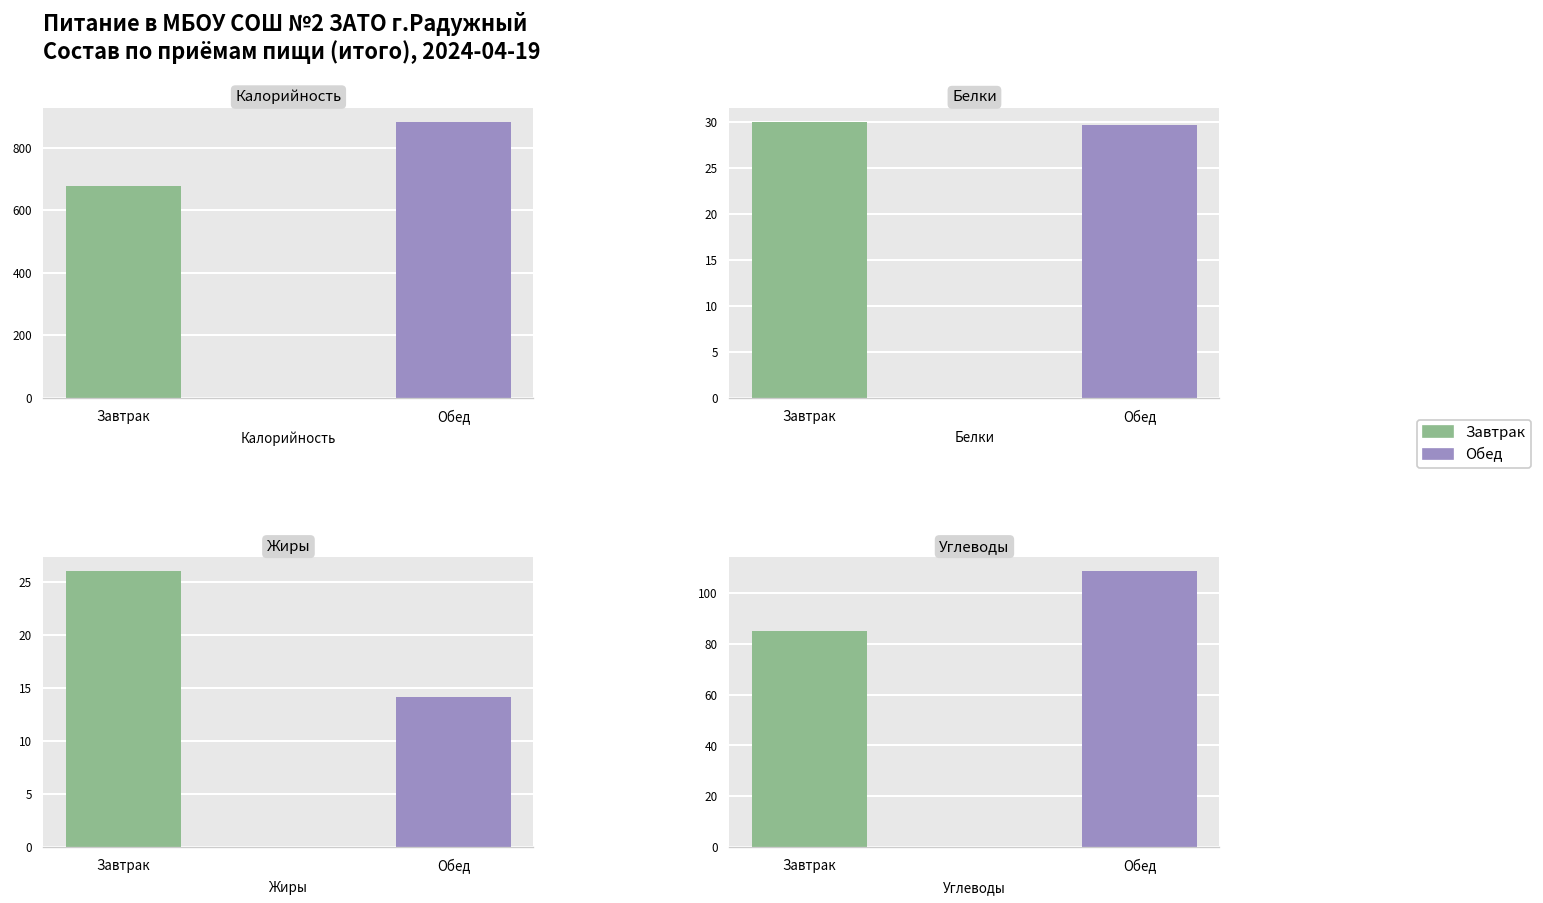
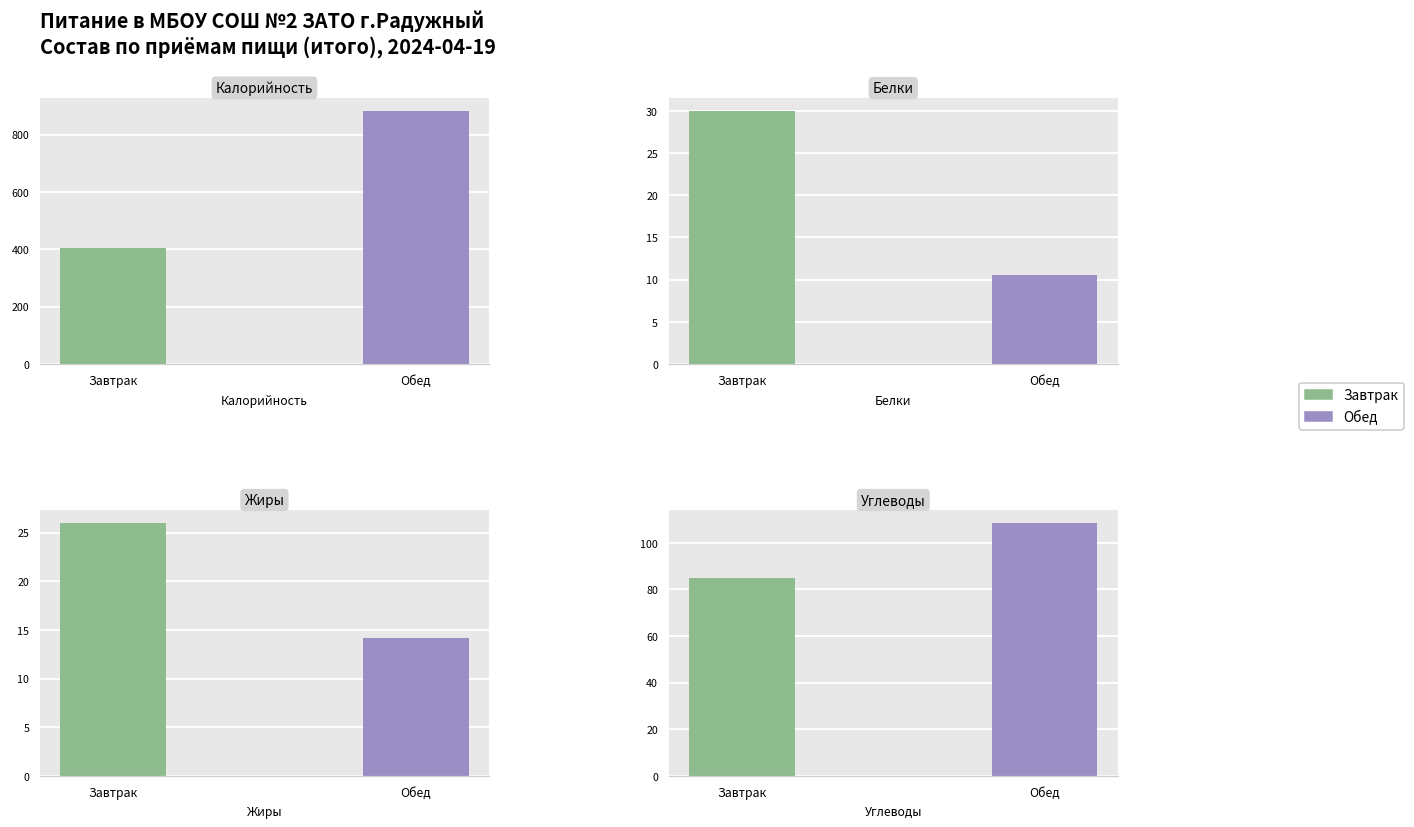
Калорийность, Завтрак: 680 -> 400
Белки, Обед: 30 -> 11
